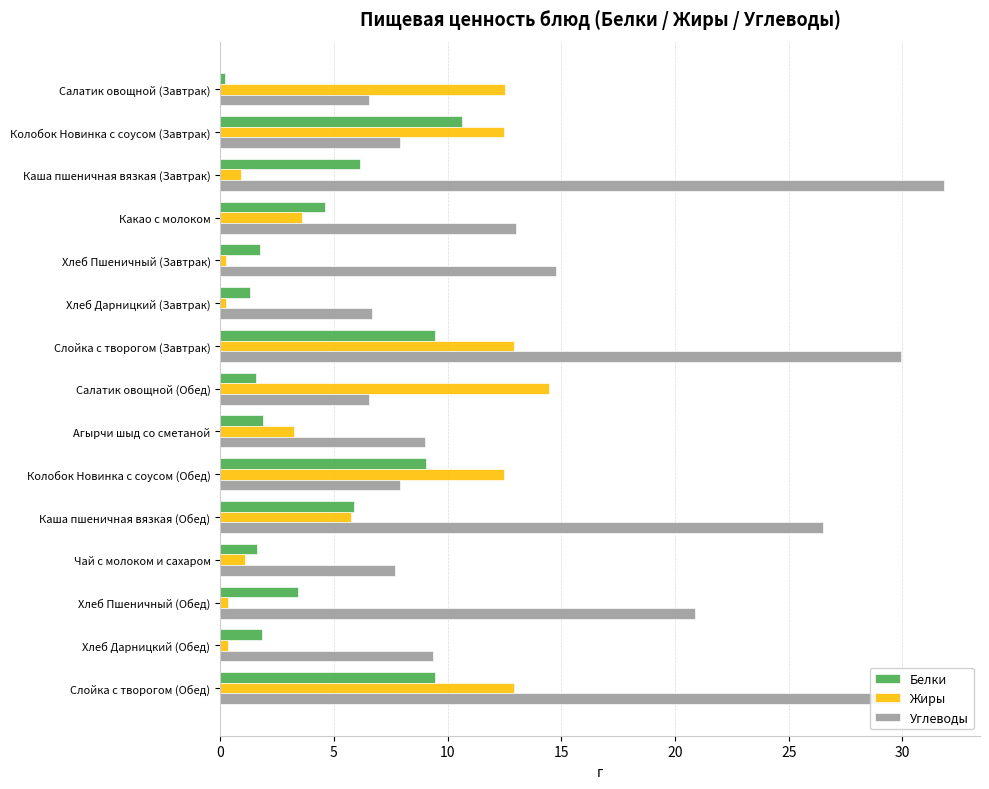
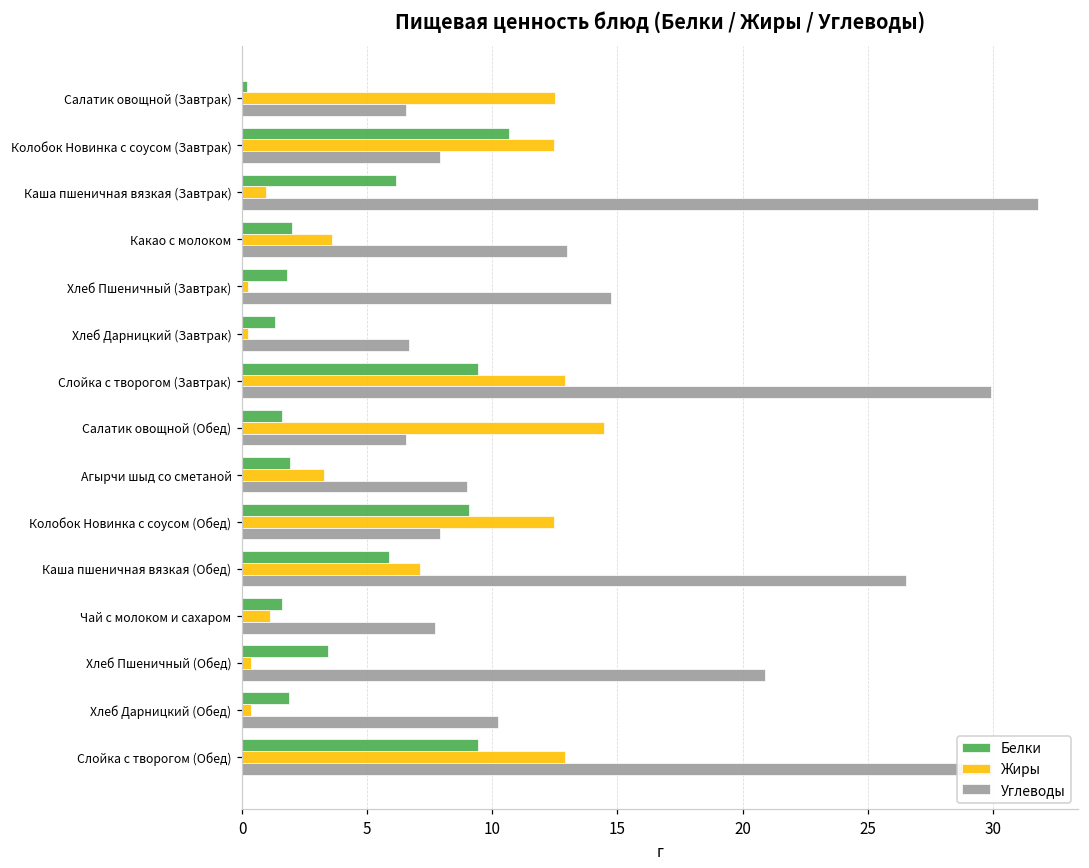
Белки, Какао с молоком: 4.6 -> 2.0
Жиры, Каша пшеничная вязкая (Обед): 5.8 -> 7.1
Углеводы, Хлеб Дарницкий (Обед): 9.4 -> 10.2
